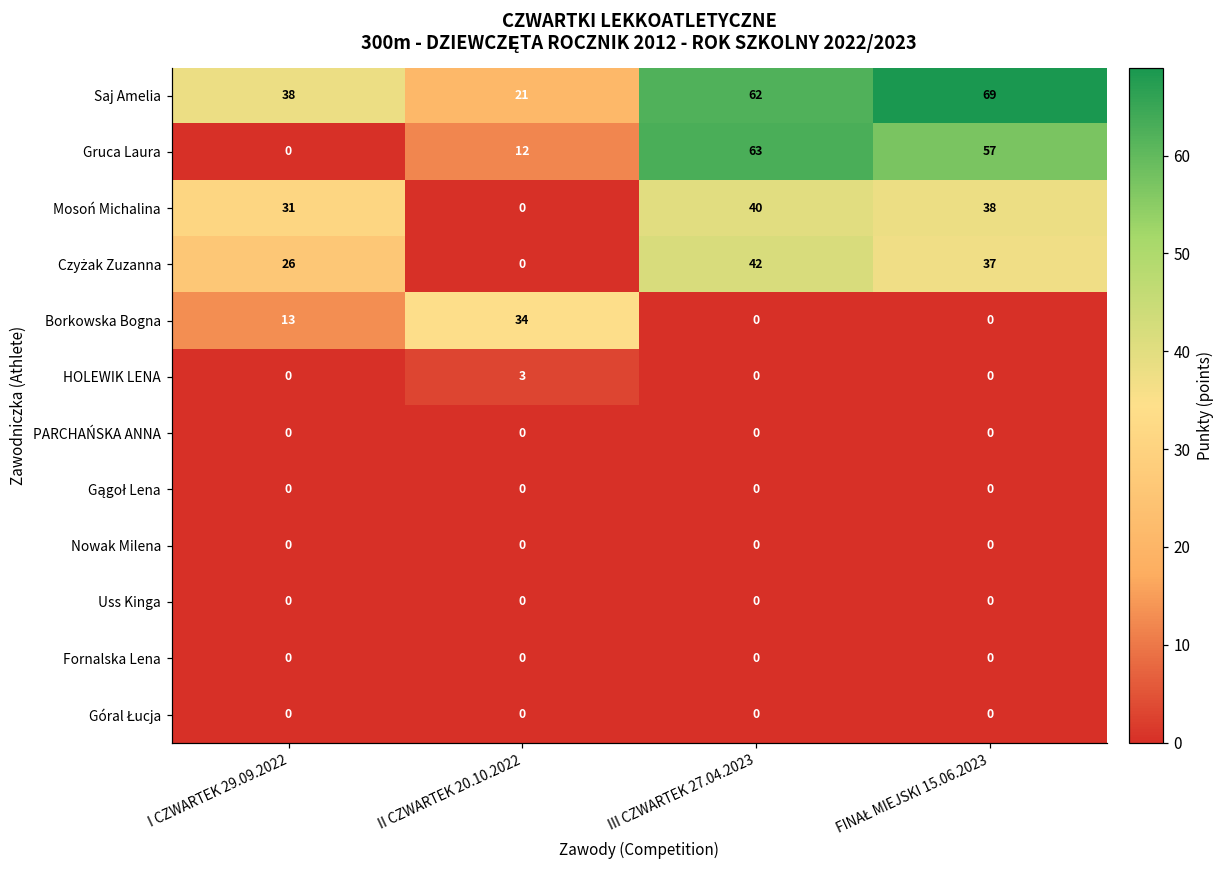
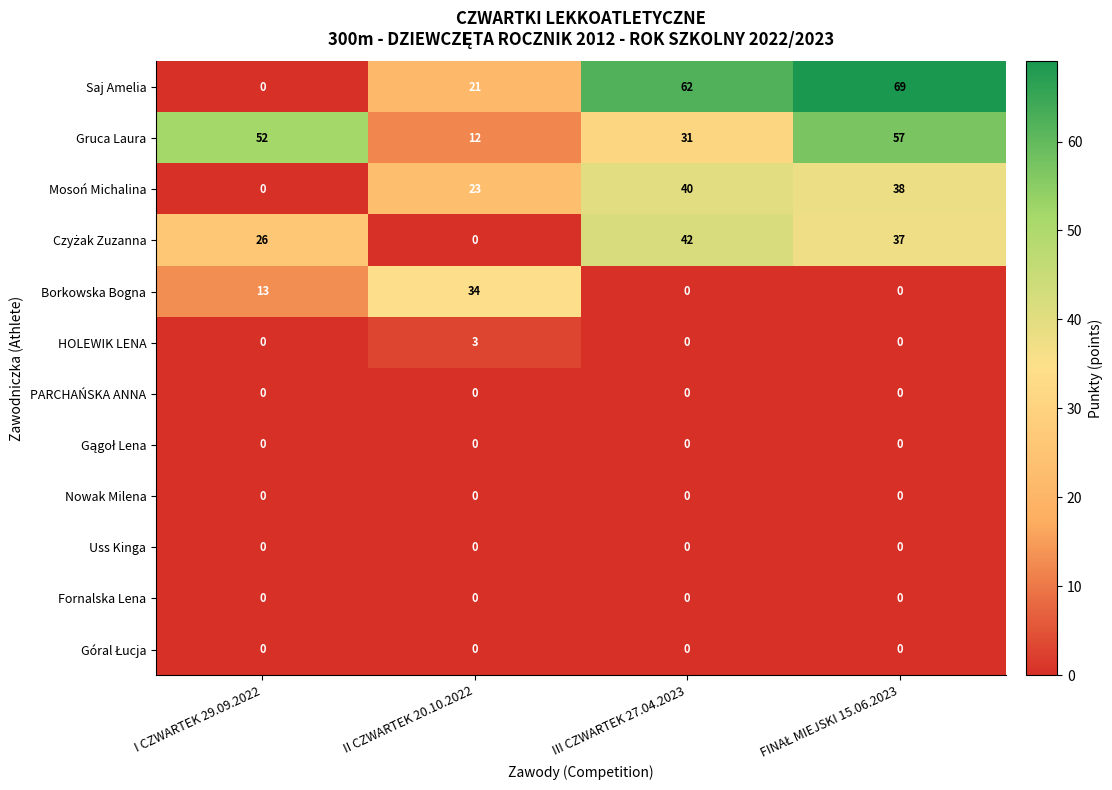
Saj Amelia, I CZWARTEK 29.09.2022: 38 -> 0
Gruca Laura, I CZWARTEK 29.09.2022: 0 -> 52
Gruca Laura, III CZWARTEK 27.04.2023: 63 -> 31
Mosoń Michalina, I CZWARTEK 29.09.2022: 31 -> 0
Mosoń Michalina, II CZWARTEK 20.10.2022: 0 -> 23
